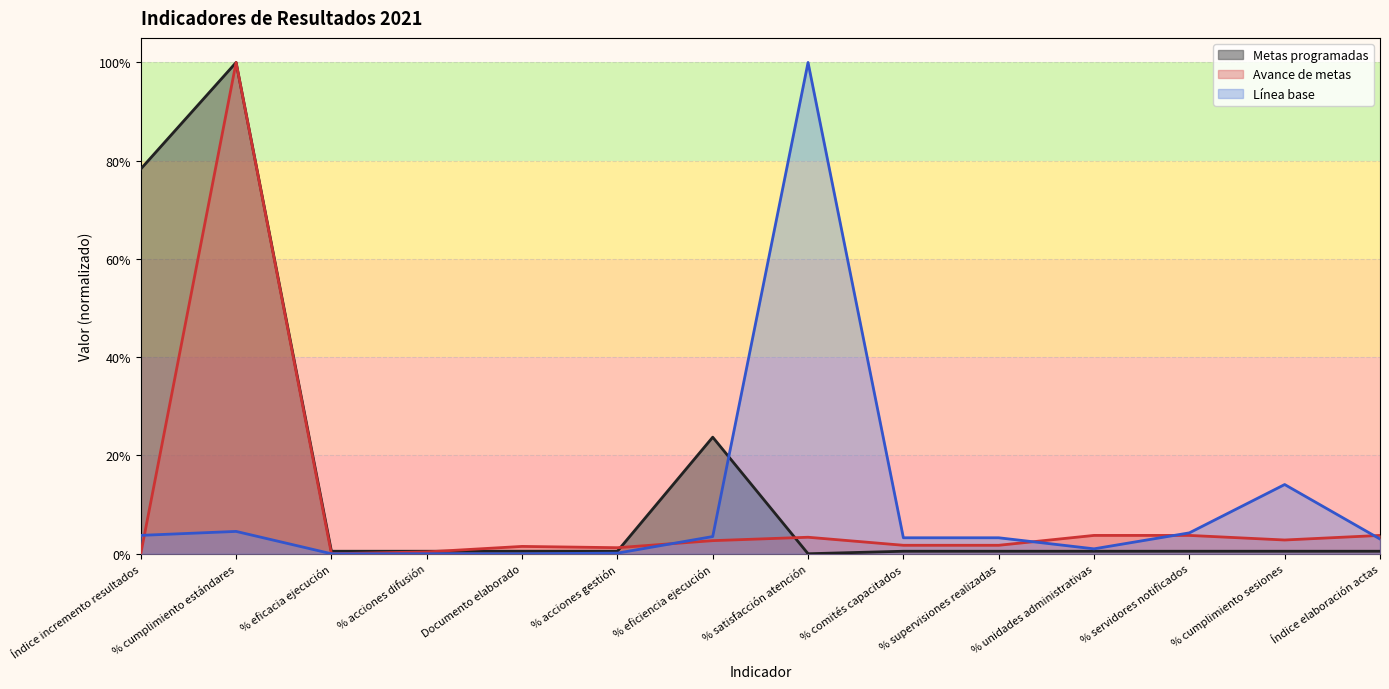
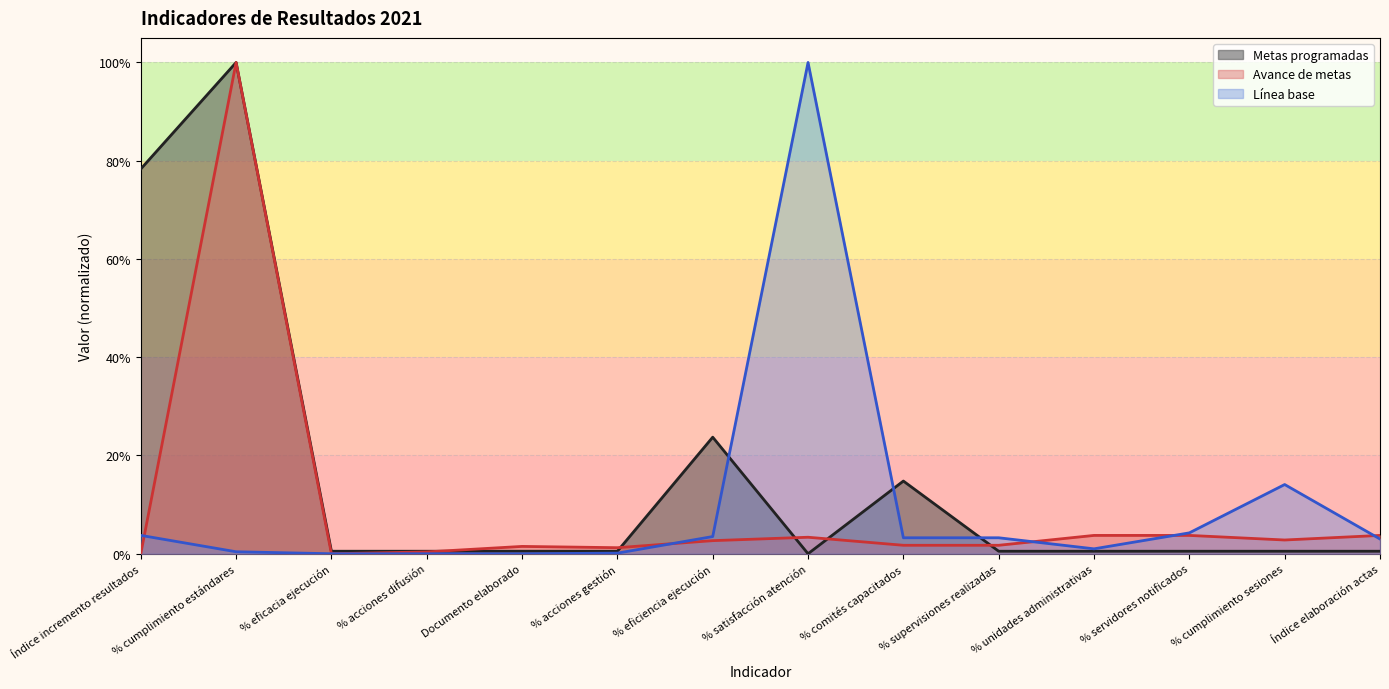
Línea base, % cumplimiento estándares: 5% -> 0%
Metas programadas, % comités capacitados: 1% -> 15%
